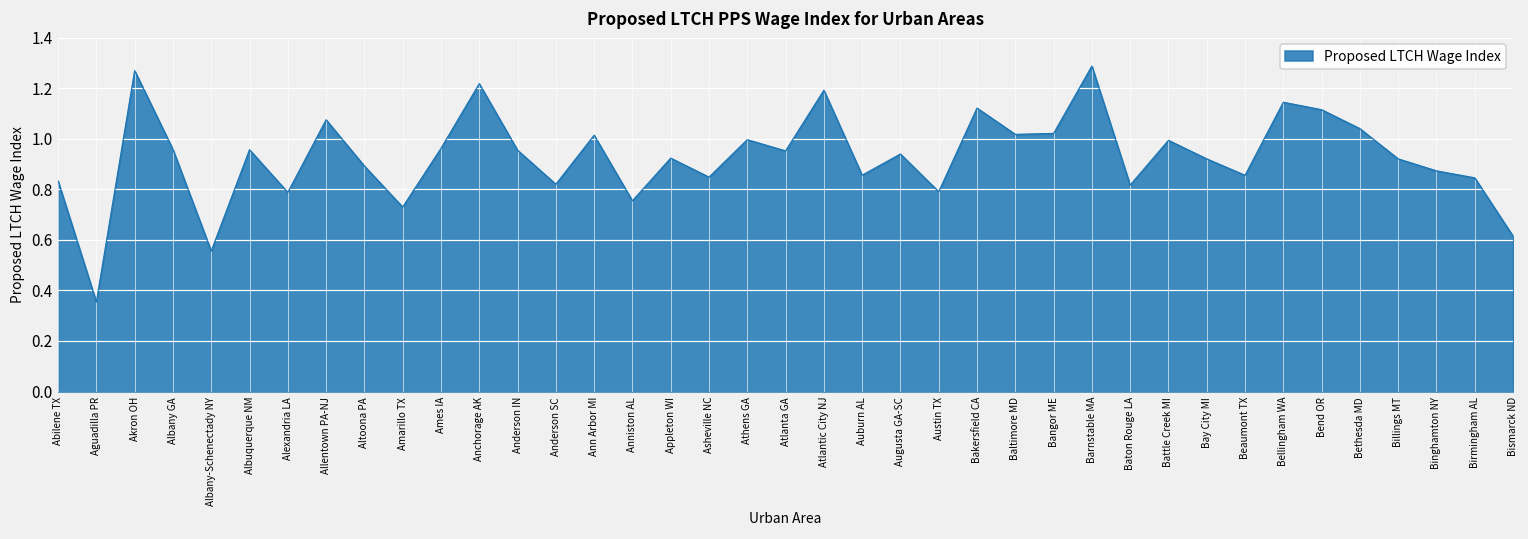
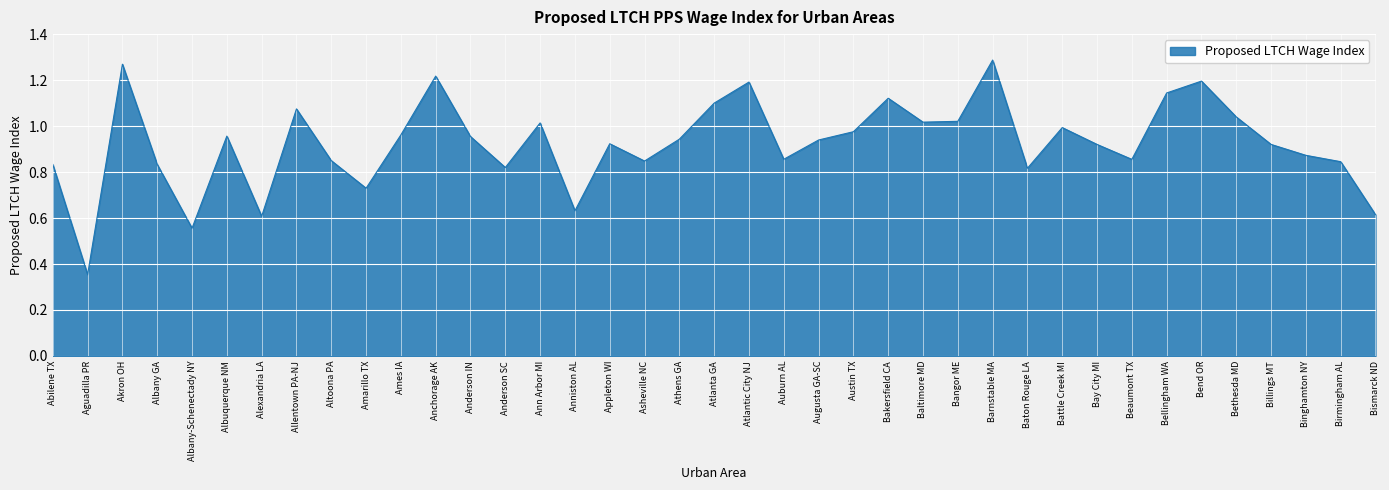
Albany GA: 0.96 -> 0.83
Alexandria LA: 0.79 -> 0.61
Altoona PA: 0.89 -> 0.85
Anniston AL: 0.75 -> 0.63
Athens GA: 1.00 -> 0.94
Atlanta GA: 0.95 -> 1.10
Austin TX: 0.79 -> 0.98
Bend OR: 1.11 -> 1.20
